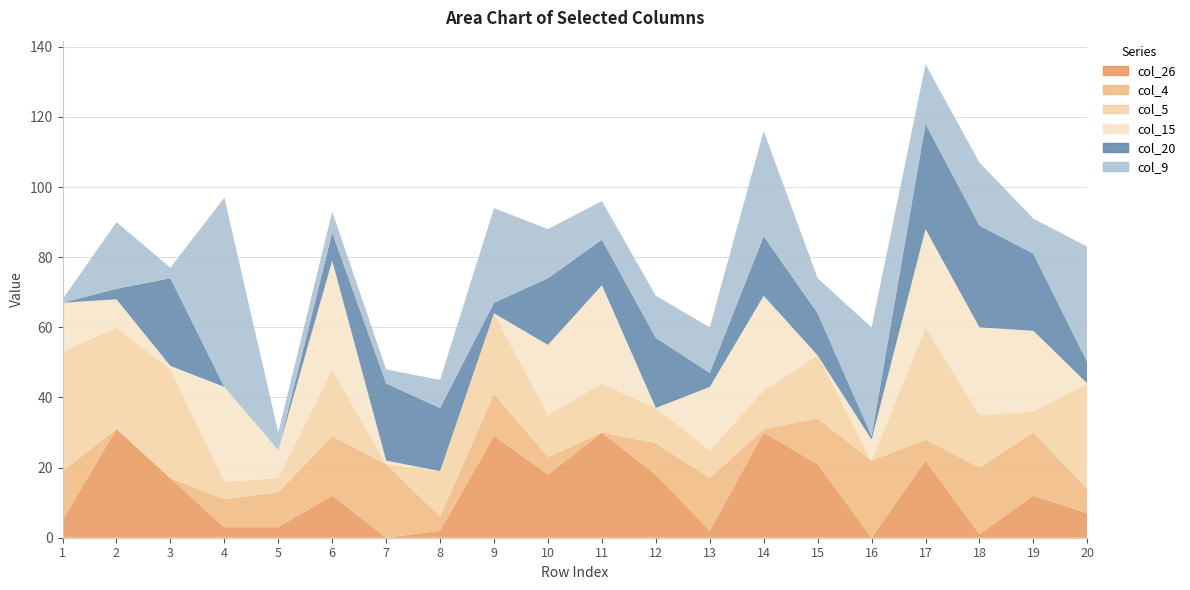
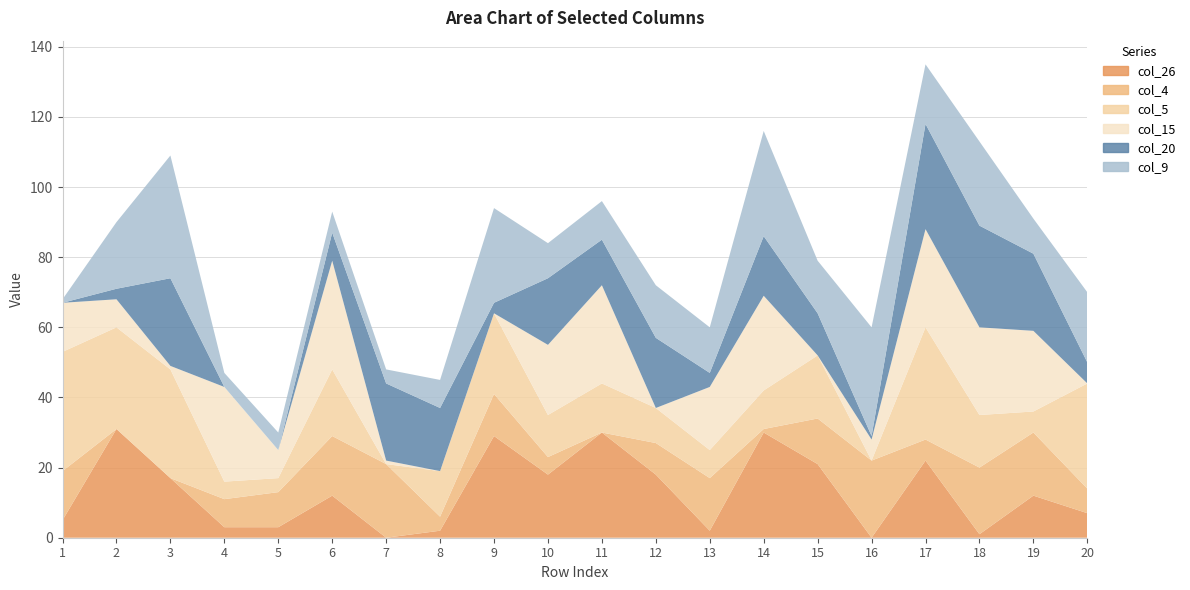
col_9, 3: 3 -> 35
col_9, 4: 54 -> 4
col_9, 10: 14 -> 10
col_9, 12: 12 -> 15
col_9, 15: 10 -> 15
col_9, 18: 18 -> 24
col_9, 20: 33 -> 20
